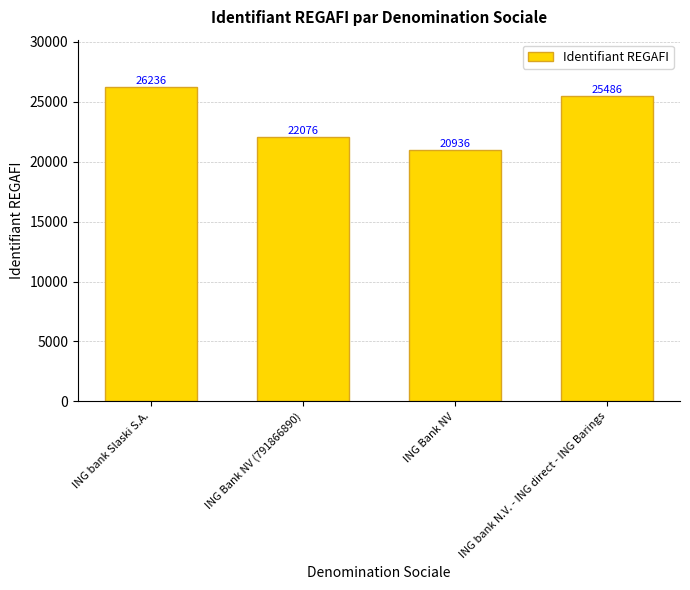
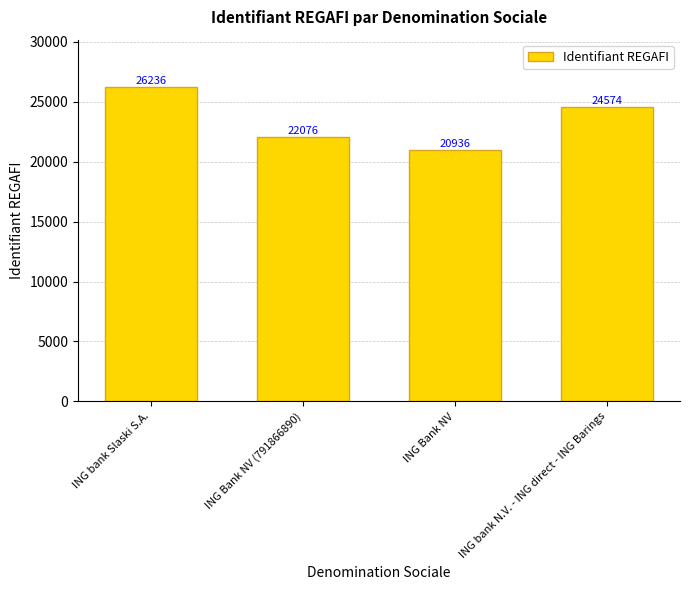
ING bank N.V. - ING direct - ING Barings: 25486 -> 24574
